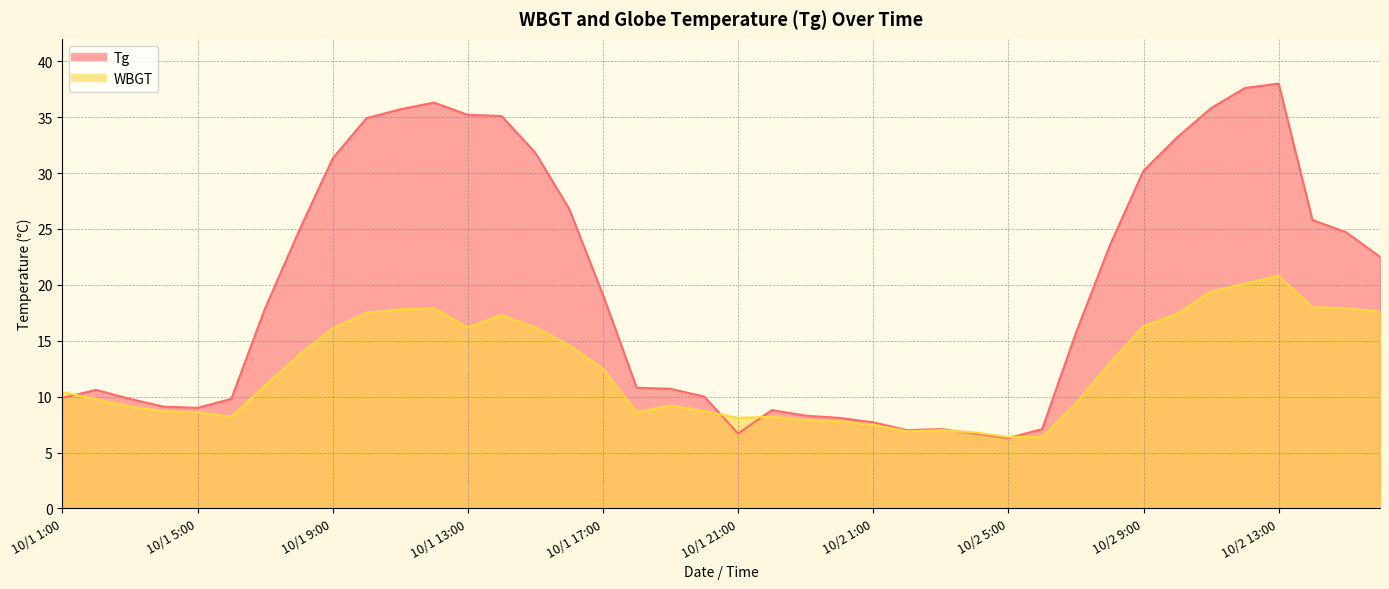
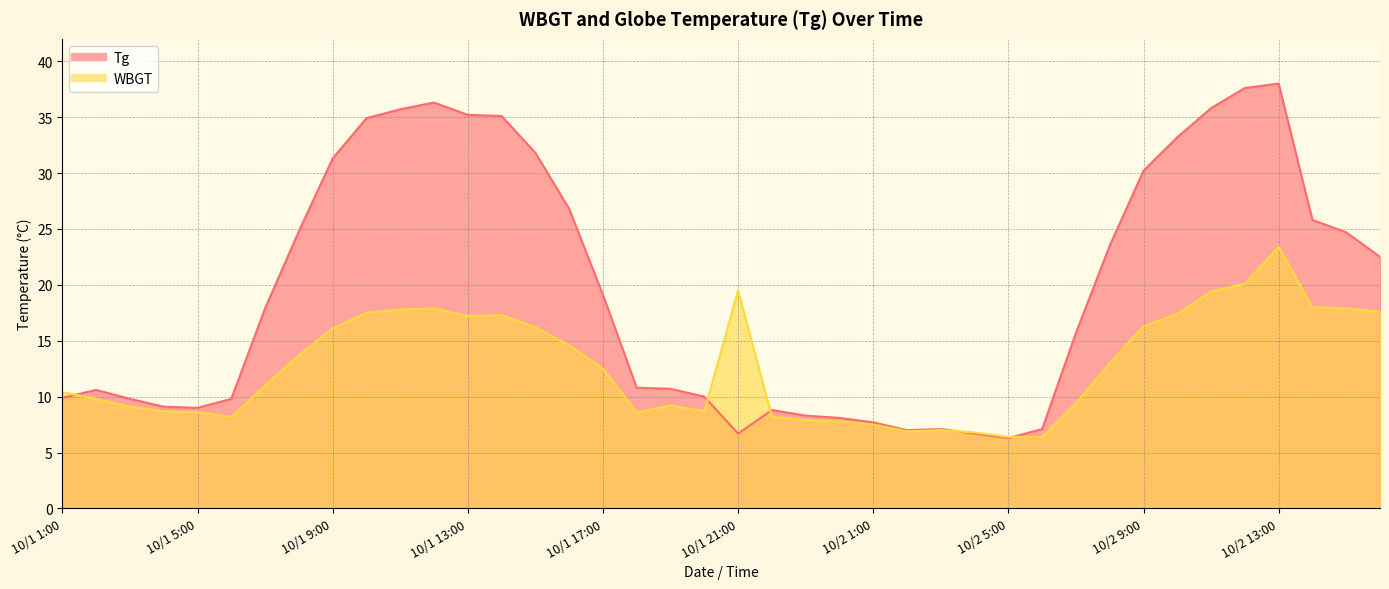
WBGT, 10/1 13:00: 16.2 -> 17.2
WBGT, 10/1 21:00: 8.1 -> 19.5
WBGT, 10/2 13:00: 20.8 -> 23.4
